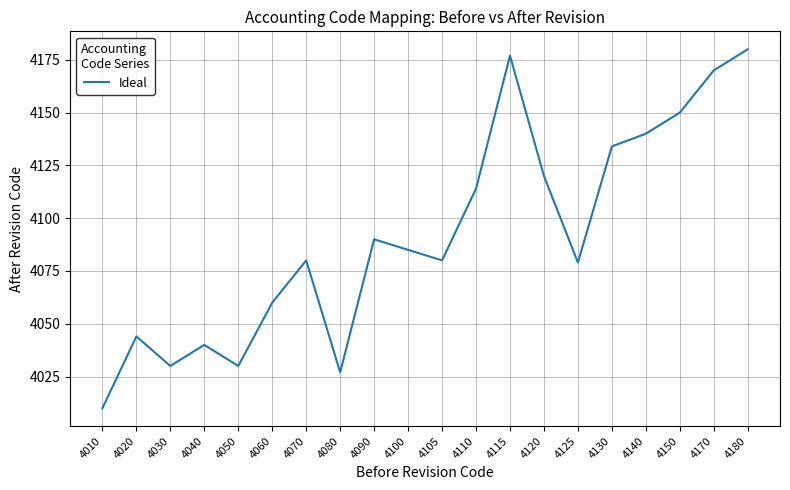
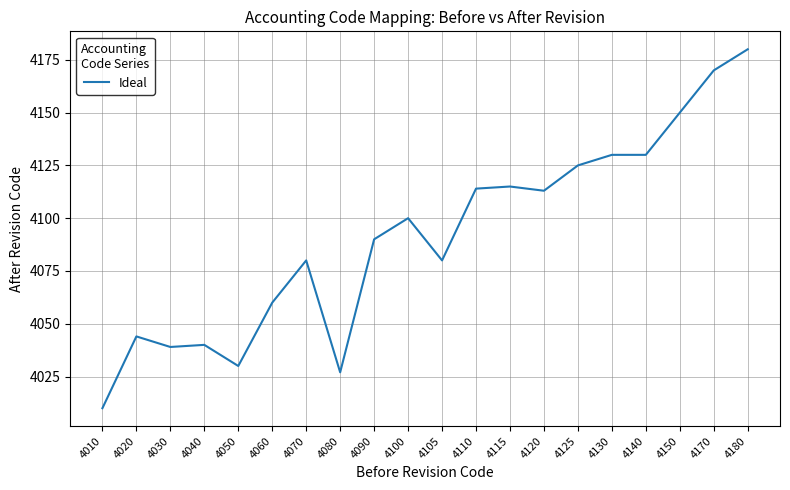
4030: 4030 -> 4039
4100: 4085 -> 4100
4115: 4177 -> 4115
4120: 4120 -> 4113
4125: 4079 -> 4125
4130: 4134 -> 4130
4140: 4140 -> 4130
